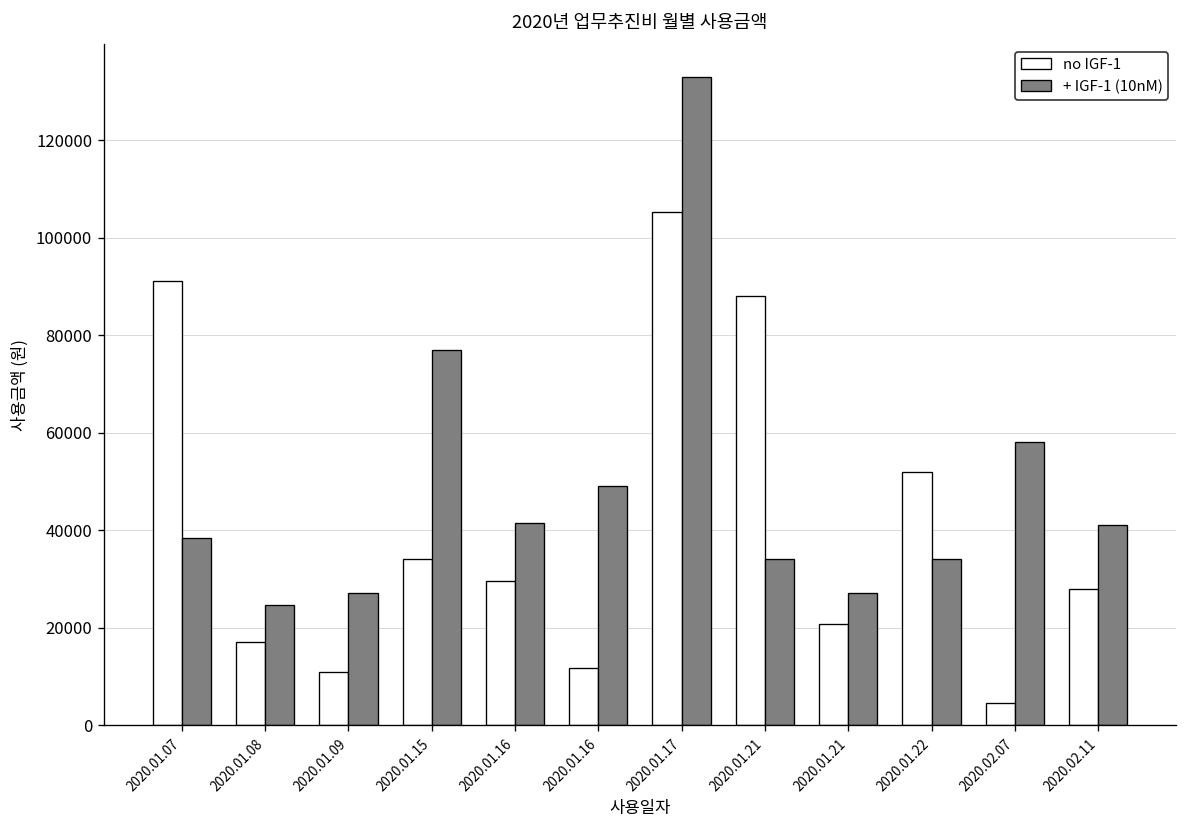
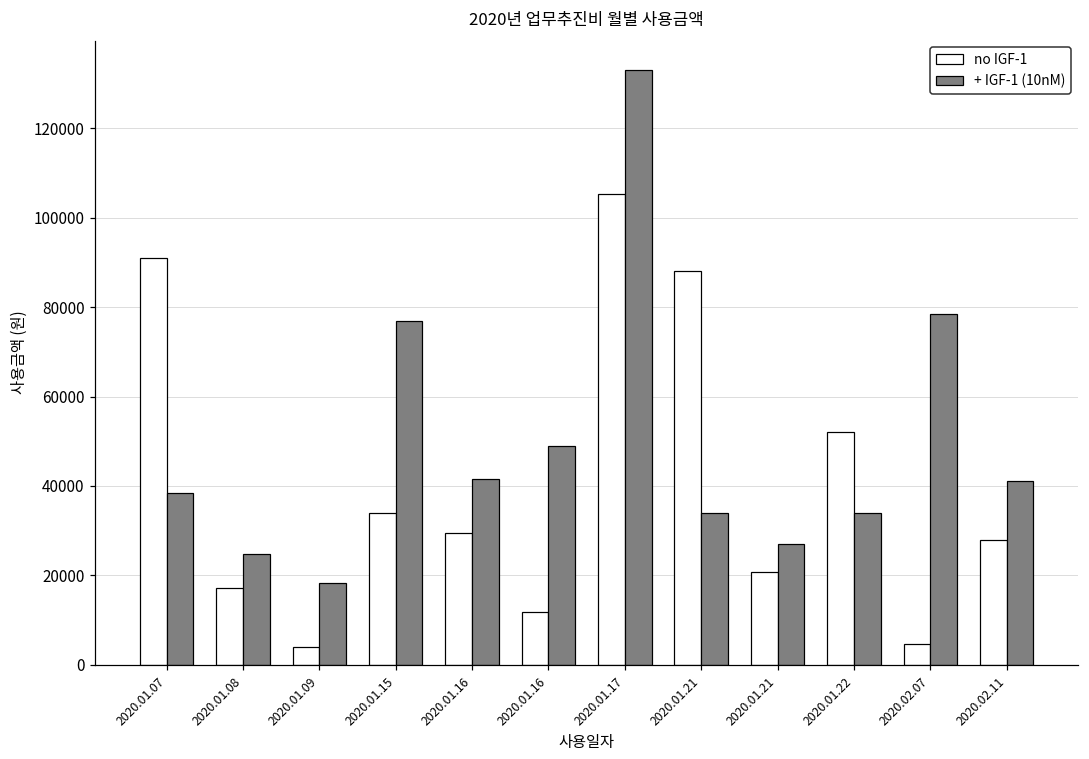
no IGF-1, 2020.01.09: 11000 -> 4000
+ IGF-1 (10nM), 2020.01.09: 27000 -> 18000
+ IGF-1 (10nM), 2020.02.07: 58000 -> 79000
